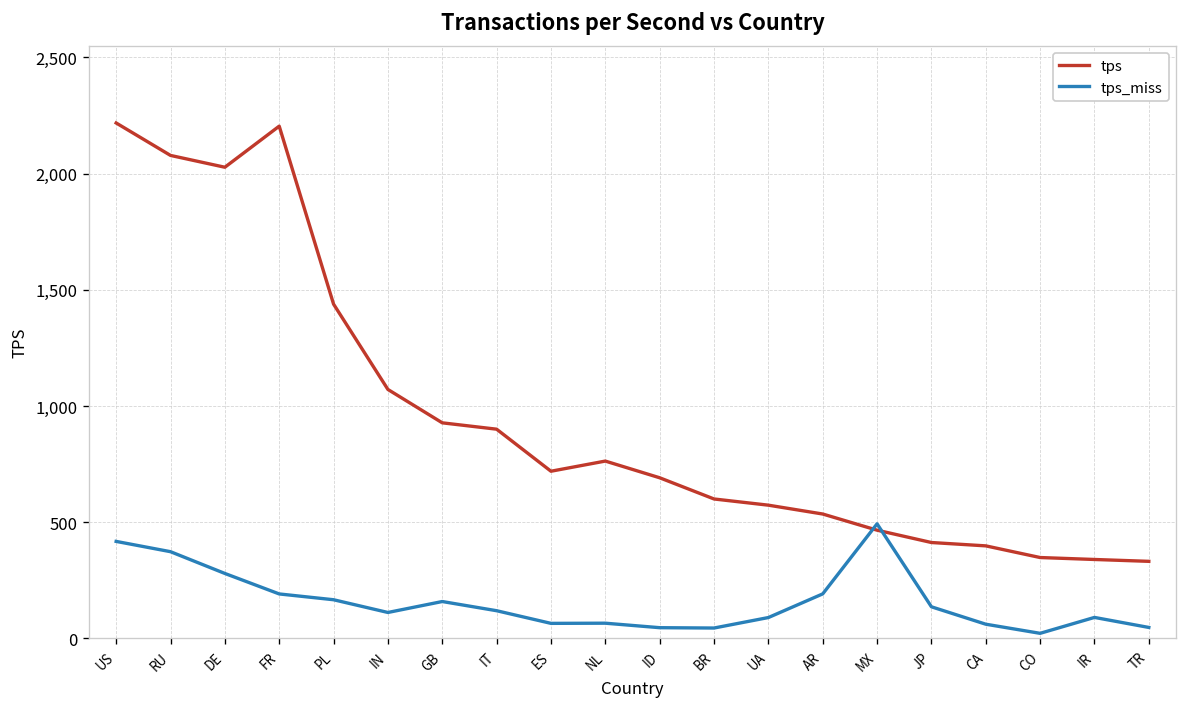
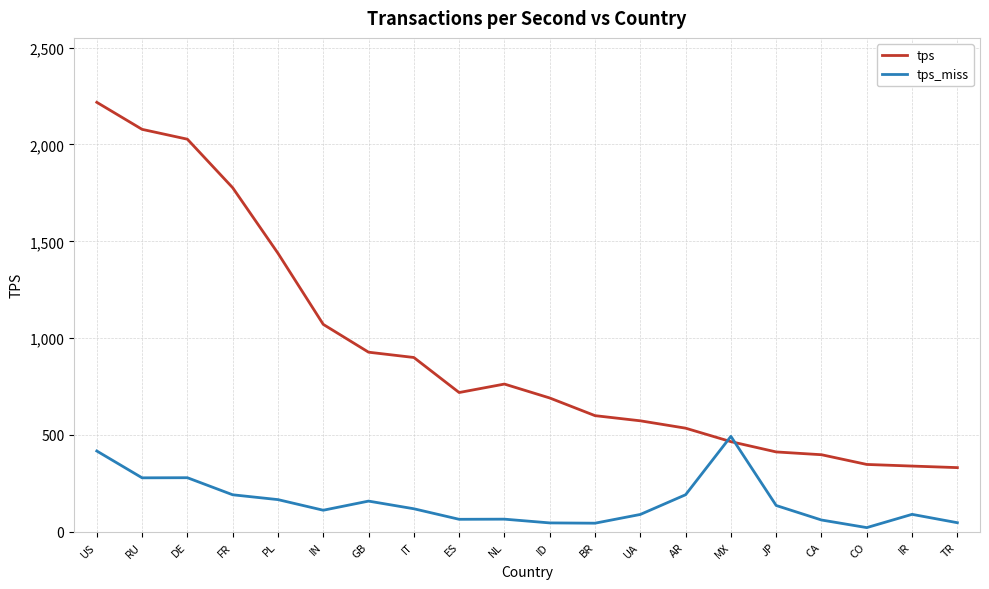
tps_miss, RU: 370 -> 280
tps, FR: 2,200 -> 1,780
